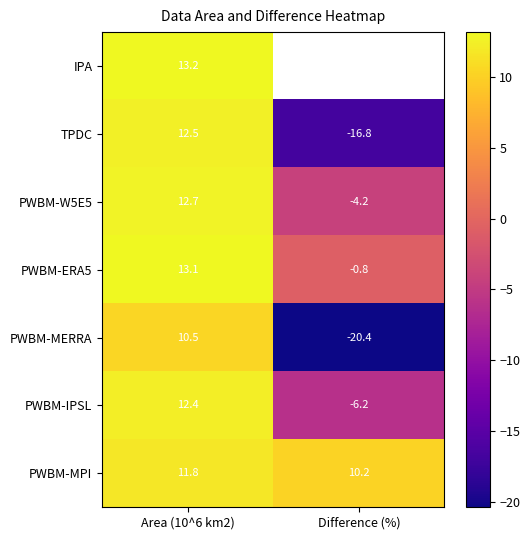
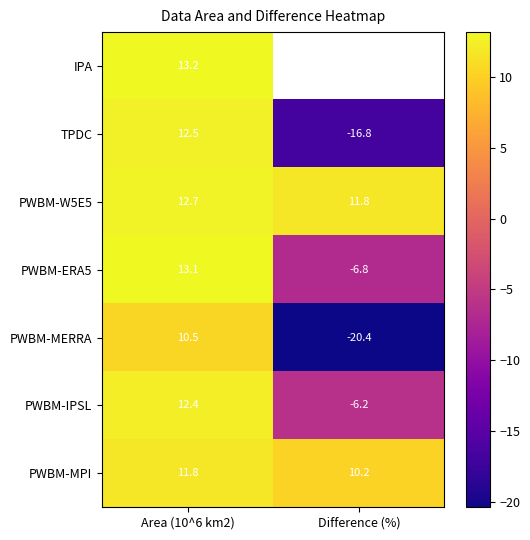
PWBM-W5E5, Difference (%): -4.2 -> 11.8
PWBM-ERA5, Difference (%): -0.8 -> -6.8
